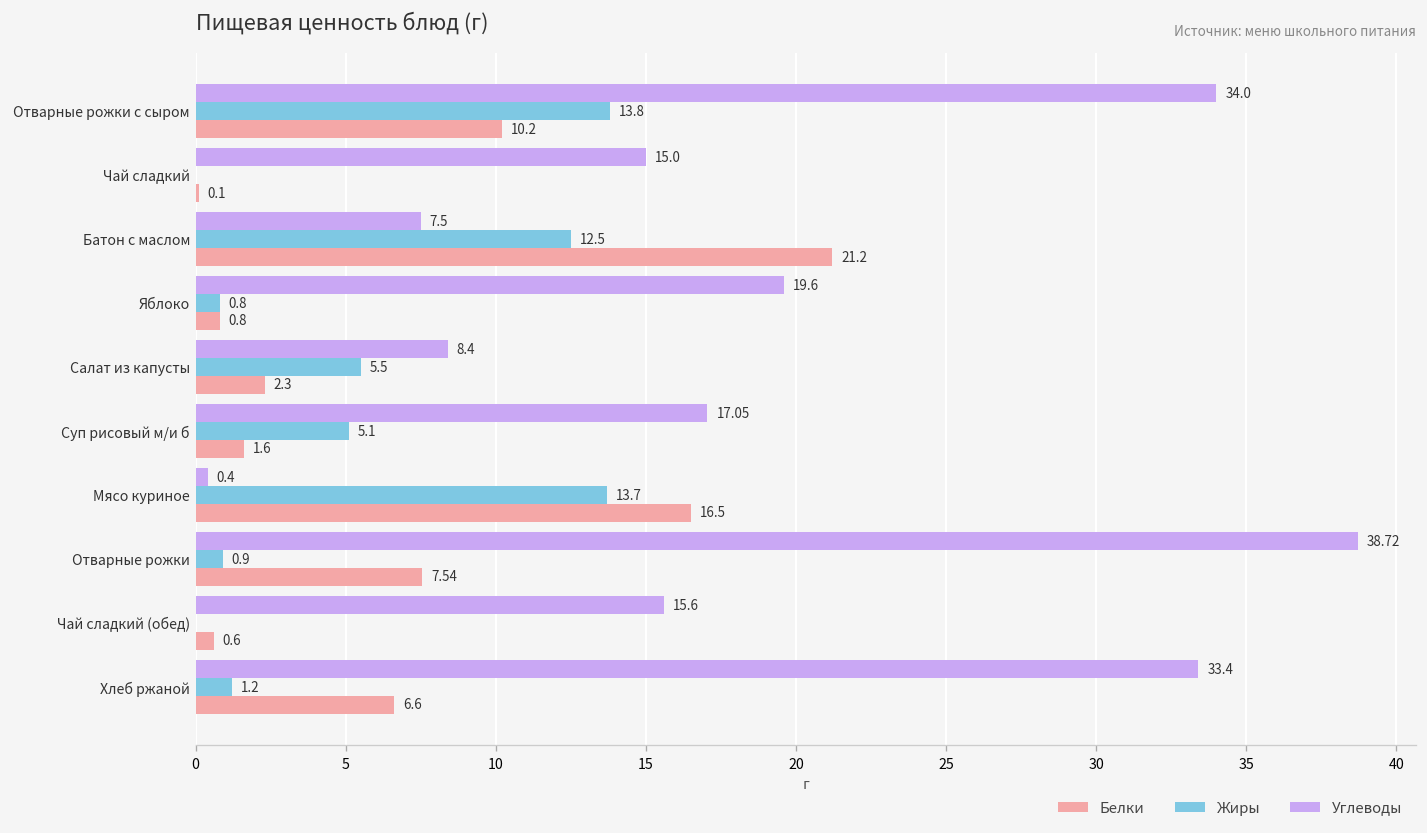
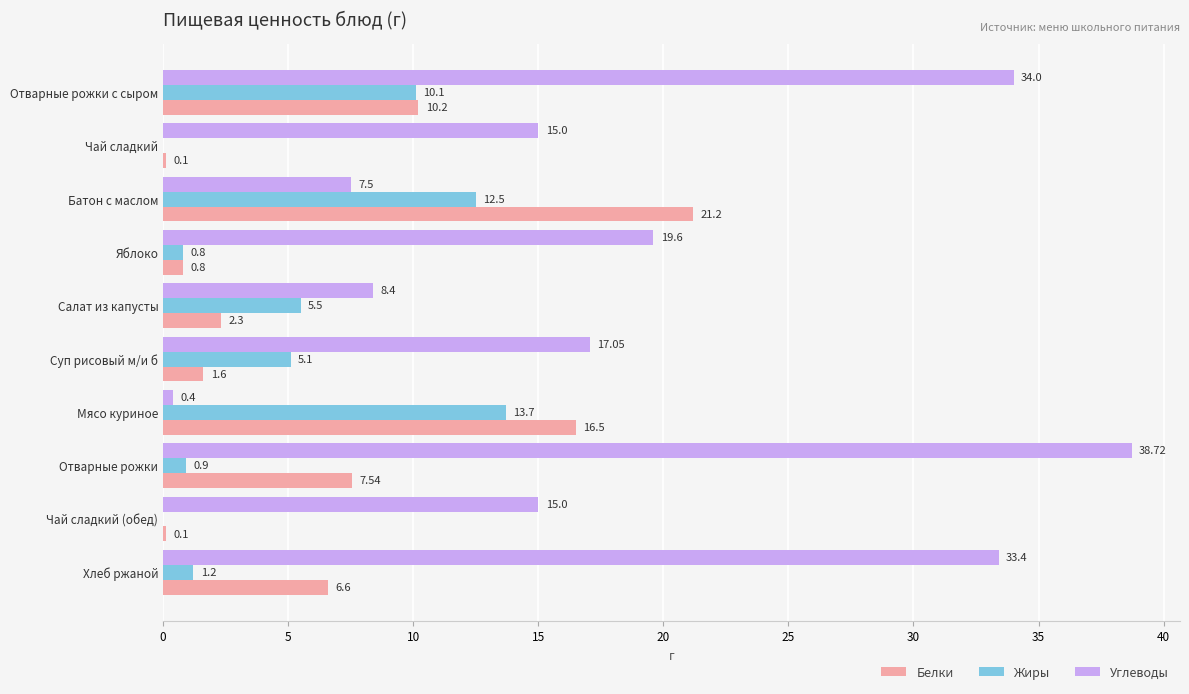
Жиры, Отварные рожки с сыром: 13.8 -> 10.1
Углеводы, Чай сладкий (обед): 15.6 -> 15.0
Белки, Чай сладкий (обед): 0.6 -> 0.1
